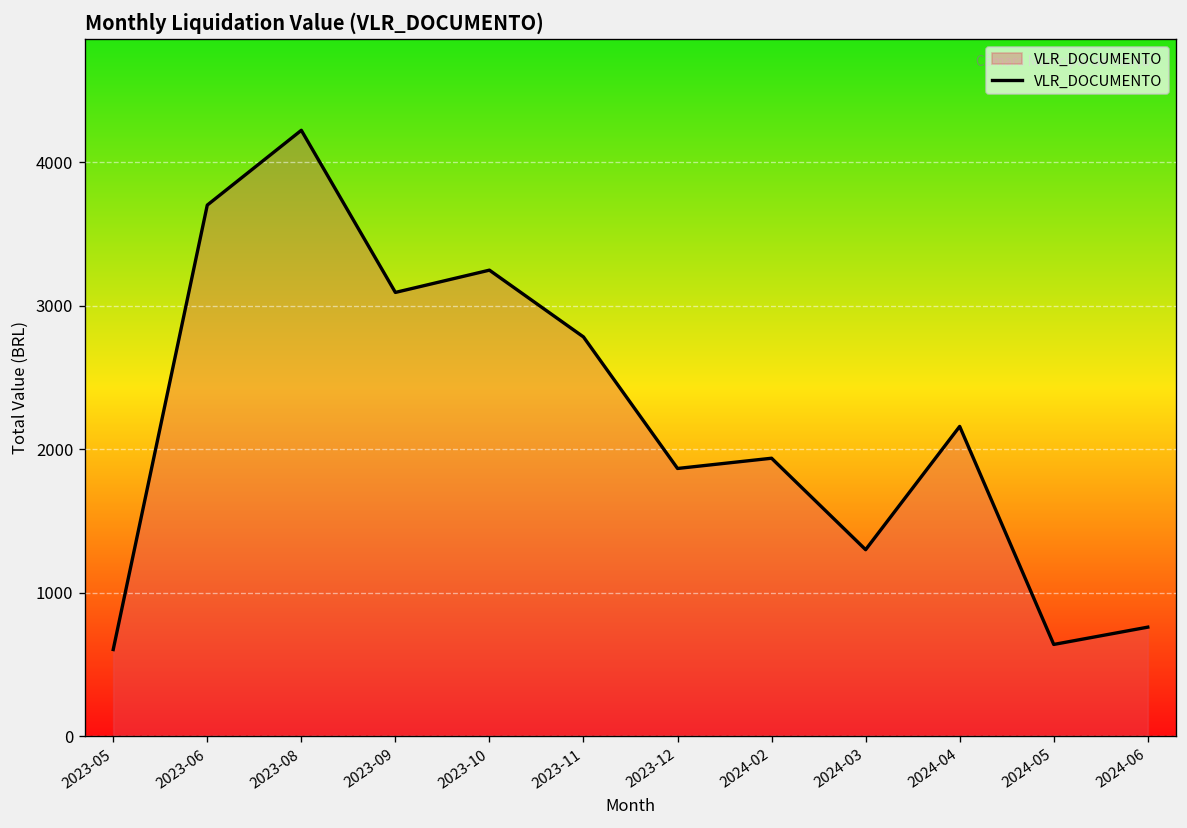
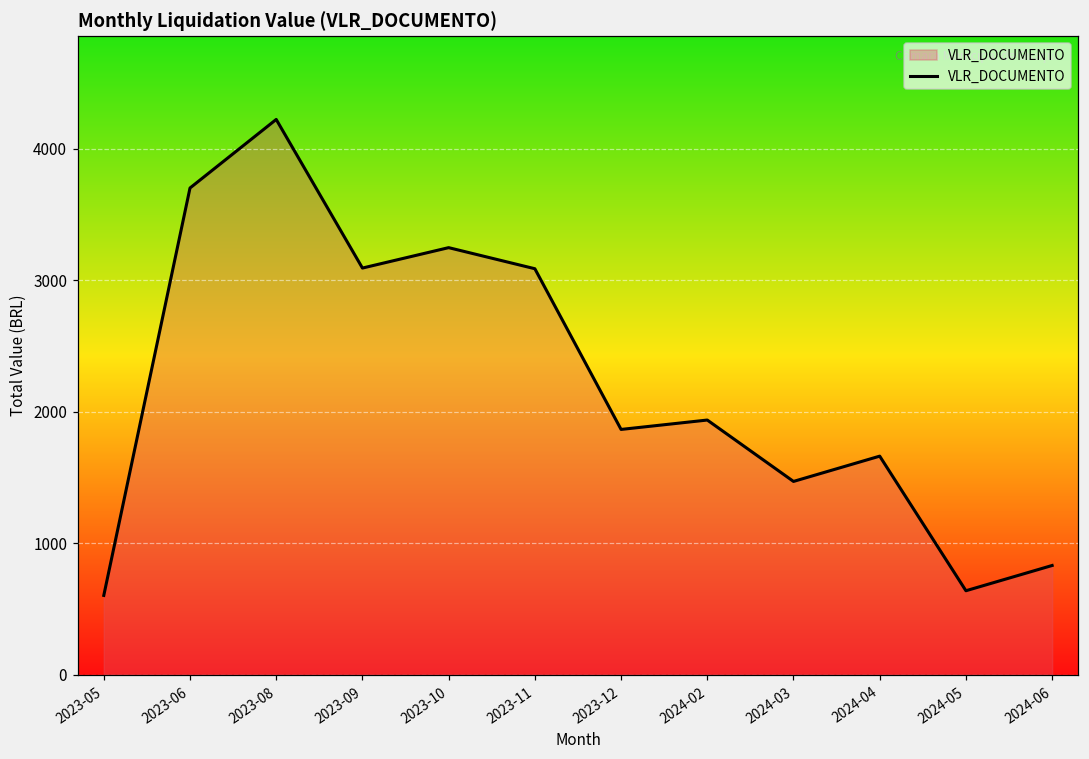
2023-11: 2780 -> 3090
2024-03: 1300 -> 1470
2024-04: 2160 -> 1660
2024-06: 760 -> 830
